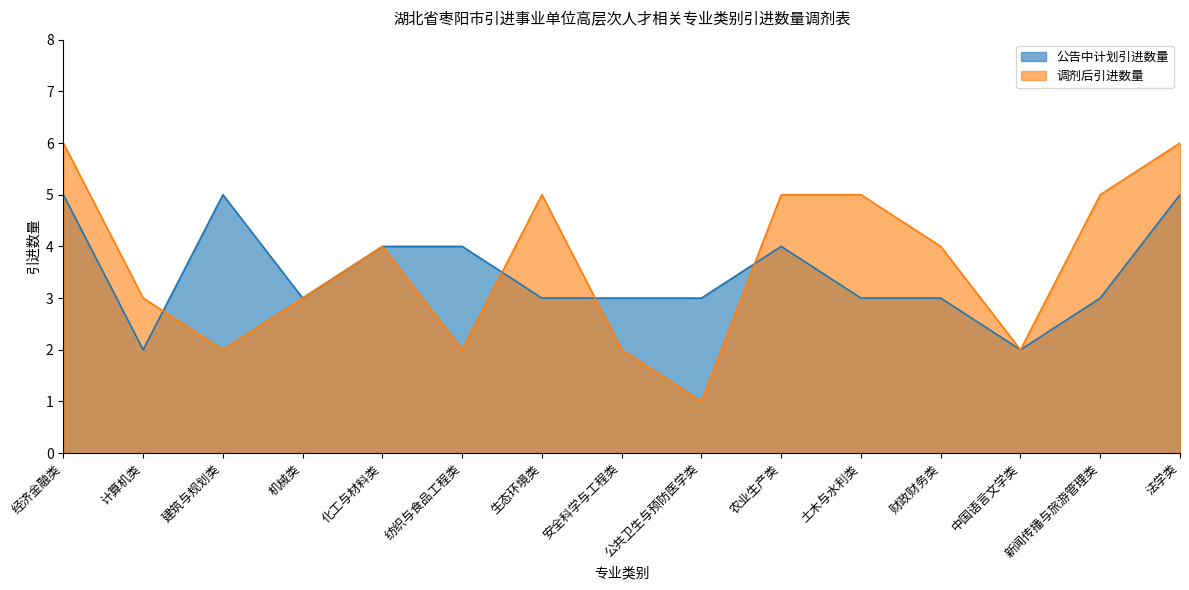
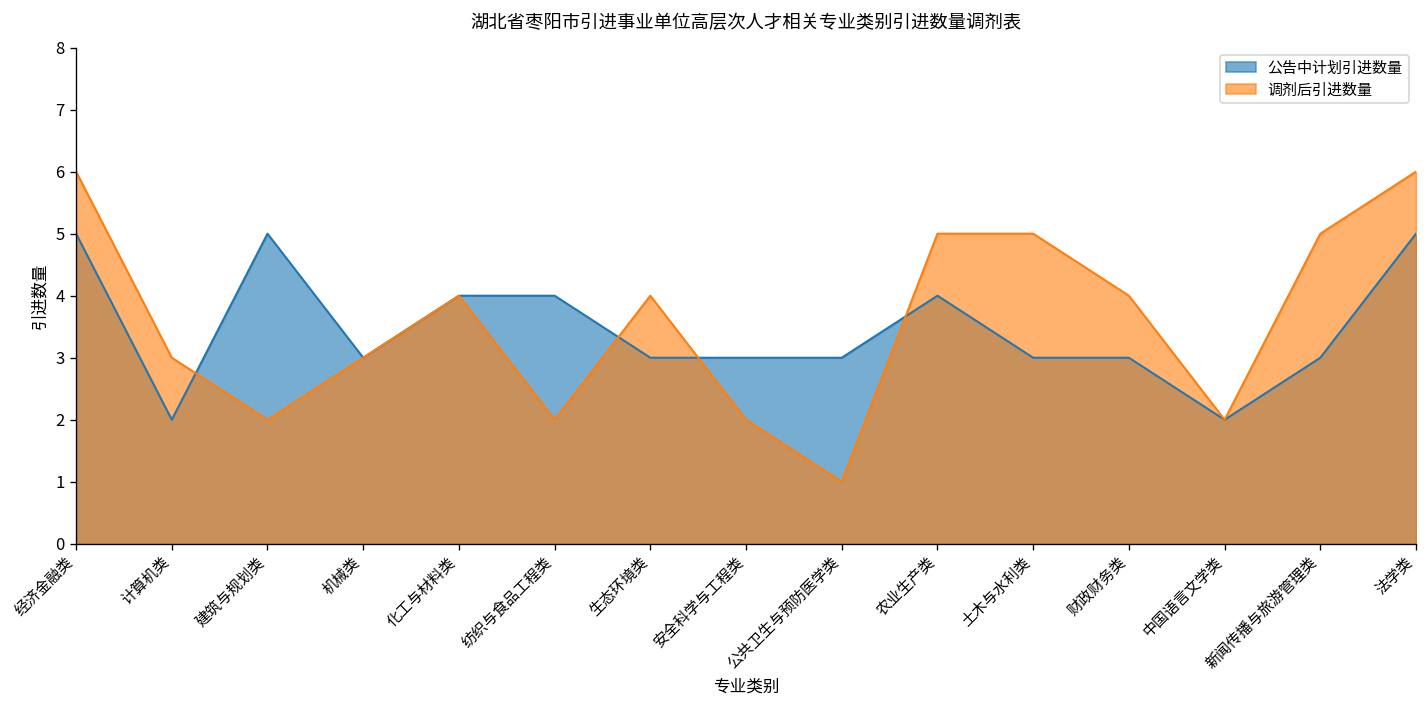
调剂后引进数量, 生态环境类: 5 -> 4
